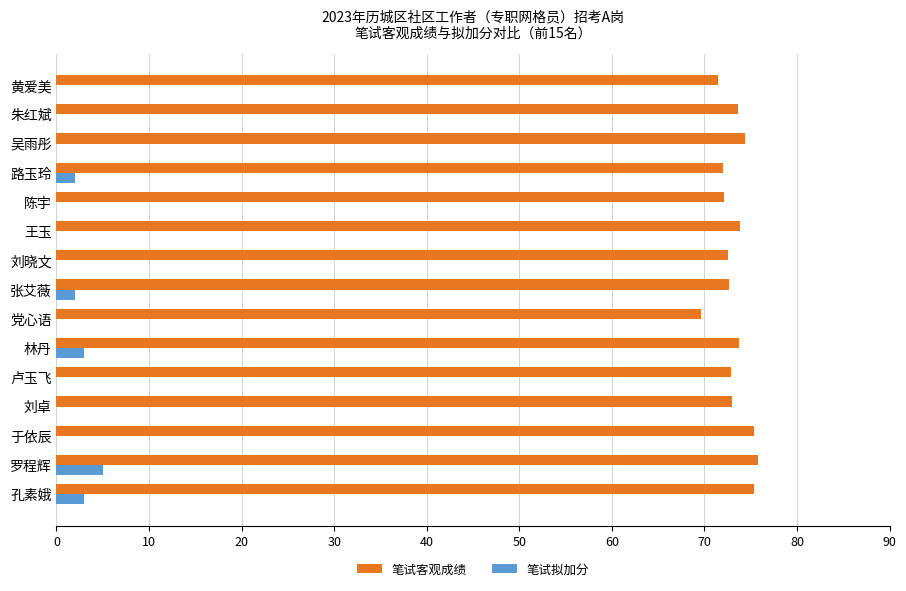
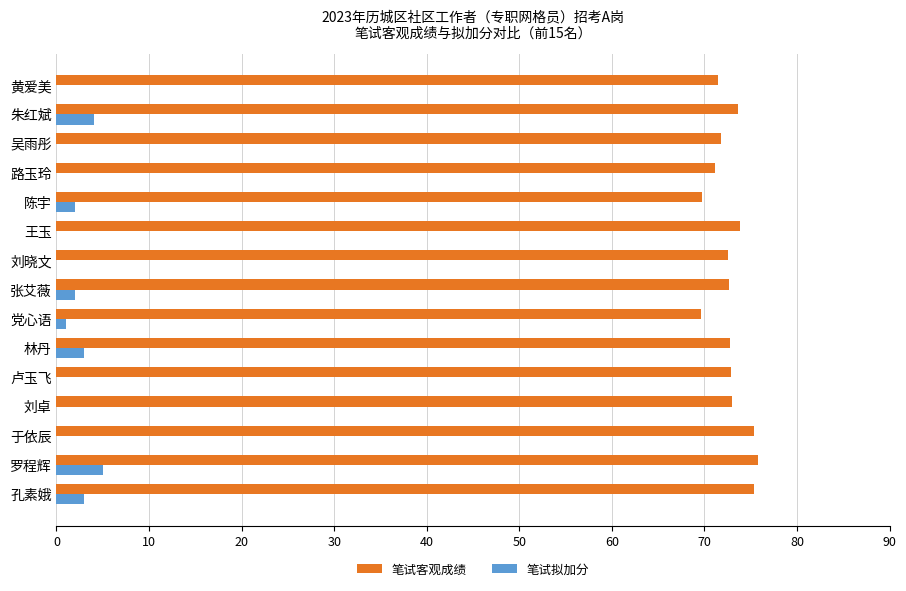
笔试拟加分, 朱红斌: 0 -> 4
笔试客观成绩, 吴雨彤: 74 -> 72
笔试客观成绩, 路玉玲: 72 -> 71
笔试拟加分, 路玉玲: 2 -> 0
笔试客观成绩, 陈宇: 72 -> 70
笔试拟加分, 陈宇: 0 -> 2
笔试拟加分, 党心语: 0 -> 1
笔试客观成绩, 林丹: 74 -> 73
